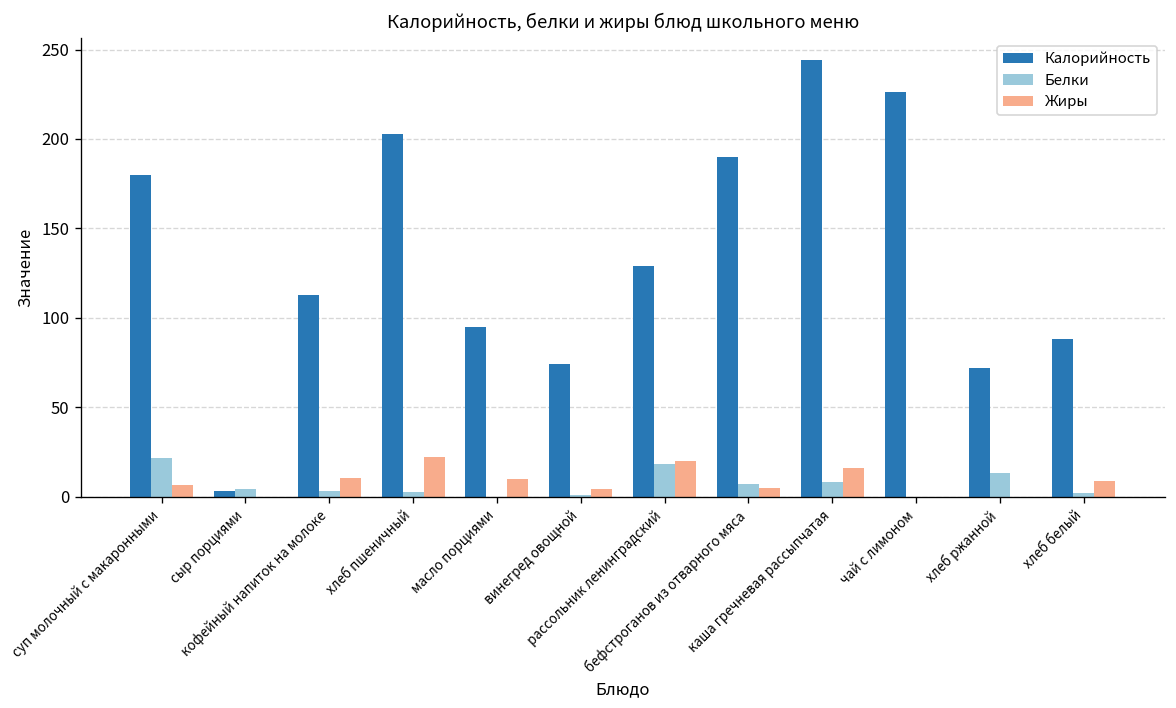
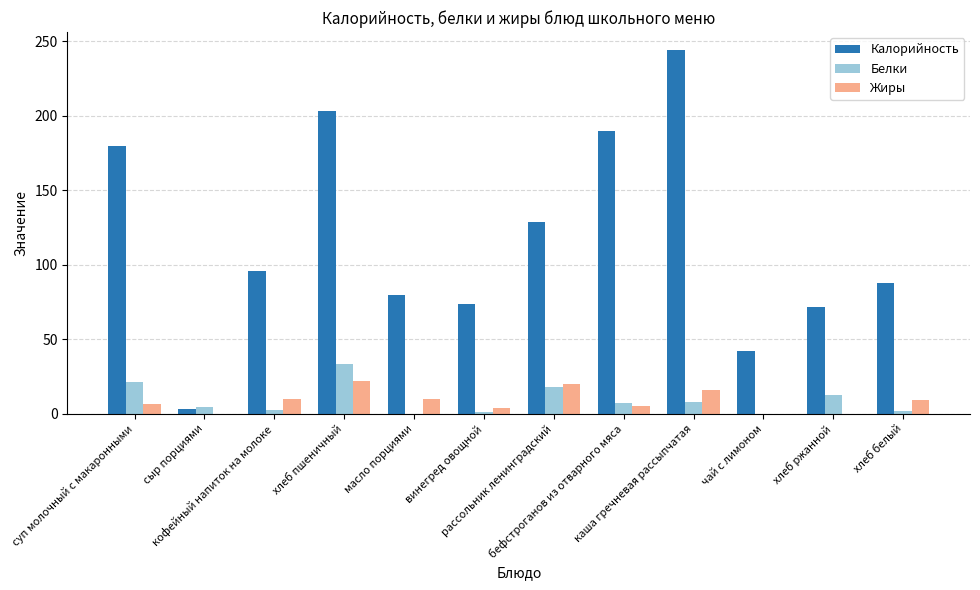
Калорийность, кофейный напиток на молоке: 113 -> 96
Белки, хлеб пшеничный: 2 -> 33
Калорийность, масло порциями: 95 -> 80
Калорийность, чай с лимоном: 226 -> 42
